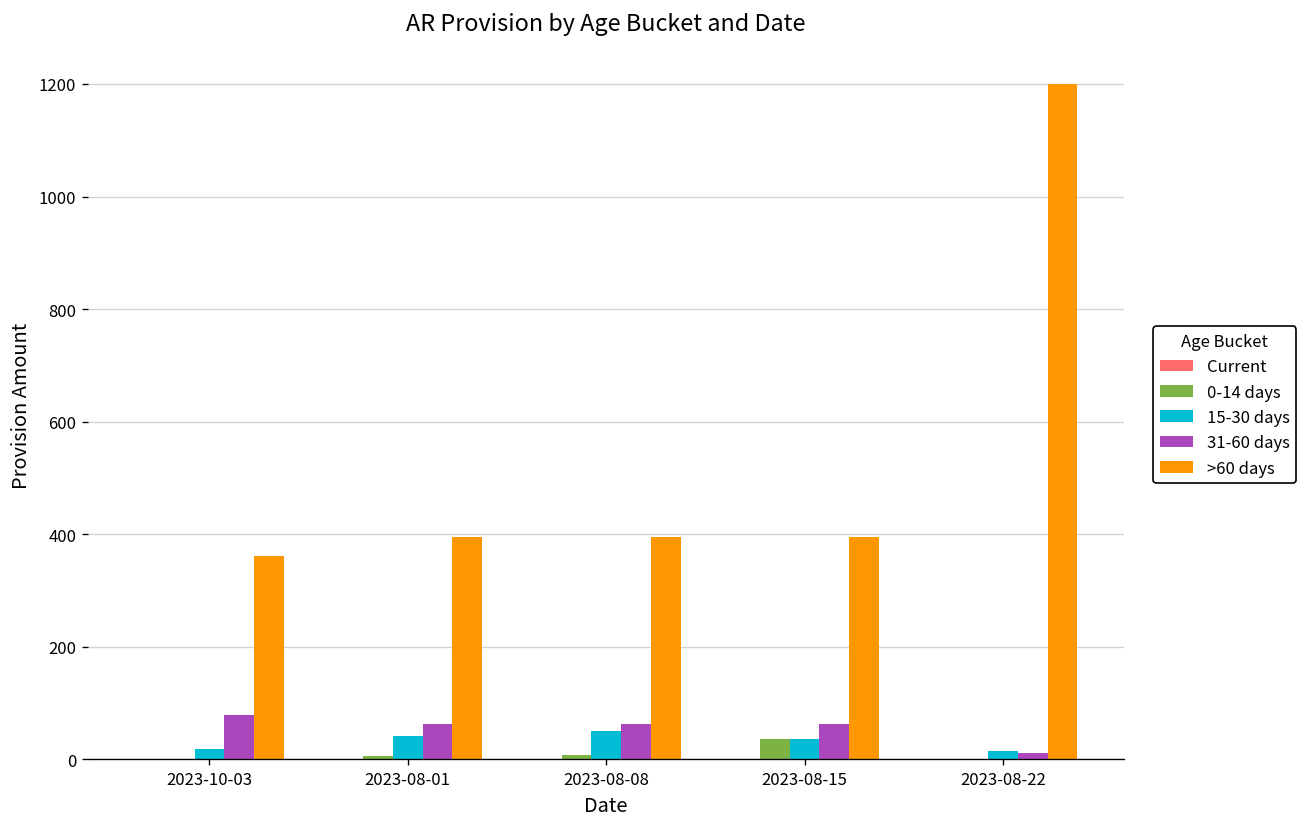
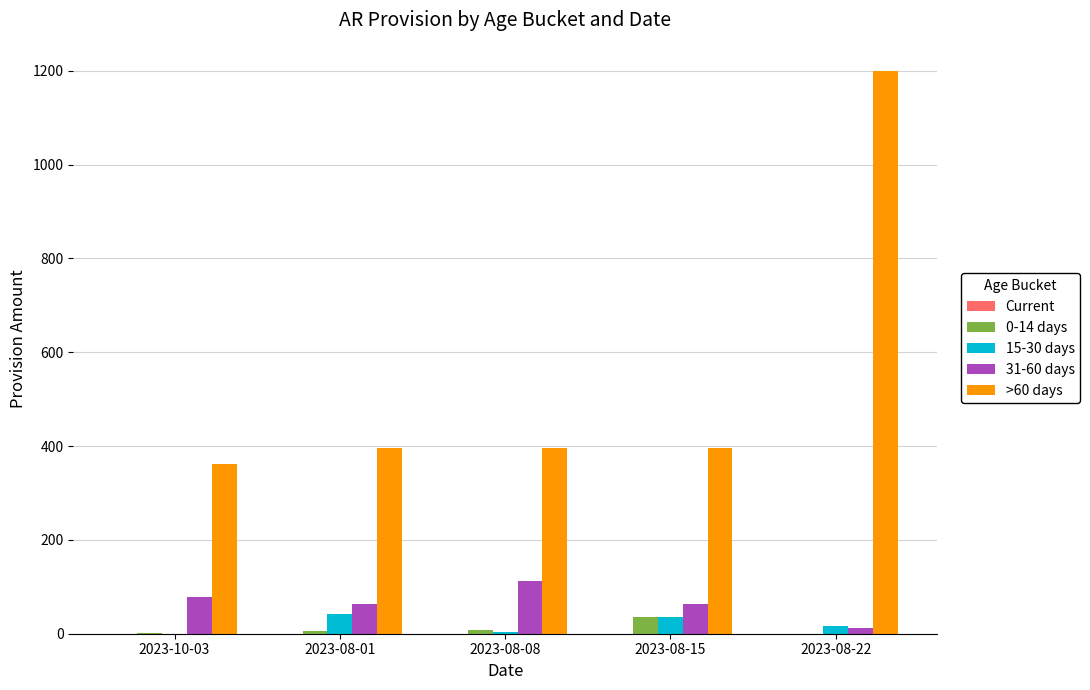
15-30 days, 2023-10-03: 20 -> 0
15-30 days, 2023-08-08: 50 -> 0
31-60 days, 2023-08-08: 60 -> 110
